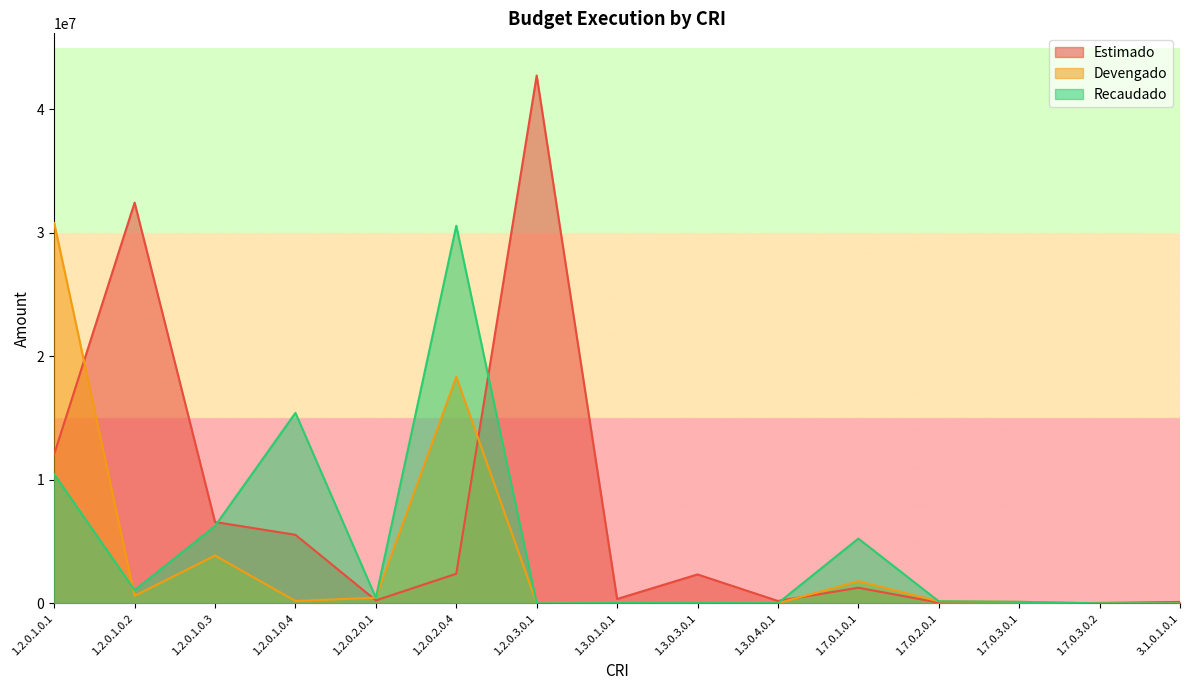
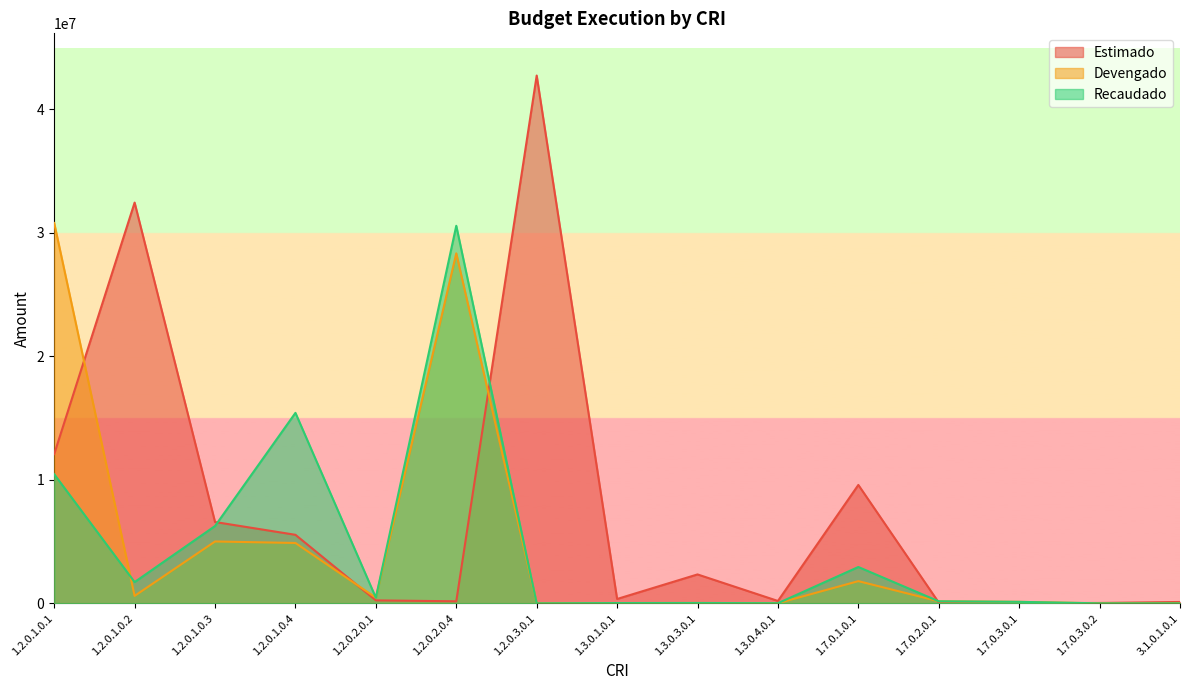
Recaudado, 1.2.0.1.0.2: 1100000 -> 1700000
Devengado, 1.2.0.1.0.3: 3900000 -> 5000000
Devengado, 1.2.0.1.0.4: 200000 -> 4900000
Estimado, 1.2.0.2.0.4: 2400000 -> 200000
Devengado, 1.2.0.2.0.4: 18300000 -> 28300000
Estimado, 1.7.0.1.0.1: 1300000 -> 9600000
Recaudado, 1.7.0.1.0.1: 5200000 -> 2900000
